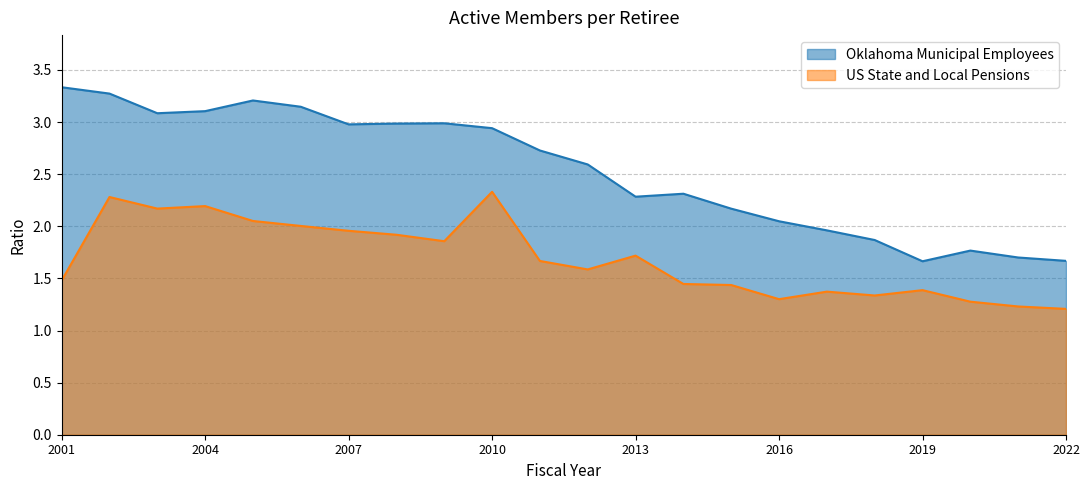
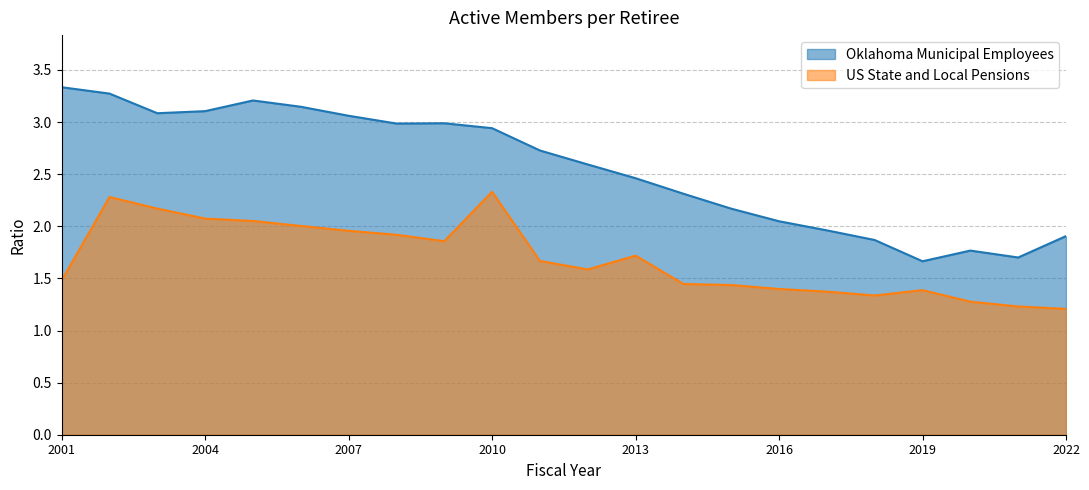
US State and Local Pensions, 2004: 2.19 -> 2.07
Oklahoma Municipal Employees, 2007: 2.98 -> 3.06
Oklahoma Municipal Employees, 2013: 2.28 -> 2.46
US State and Local Pensions, 2016: 1.30 -> 1.40
Oklahoma Municipal Employees, 2022: 1.67 -> 1.91
